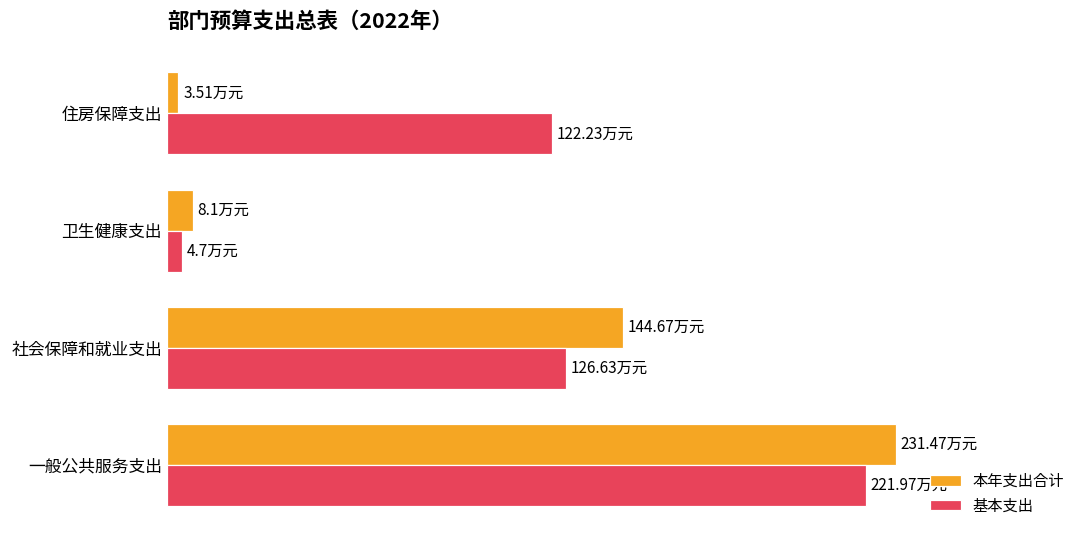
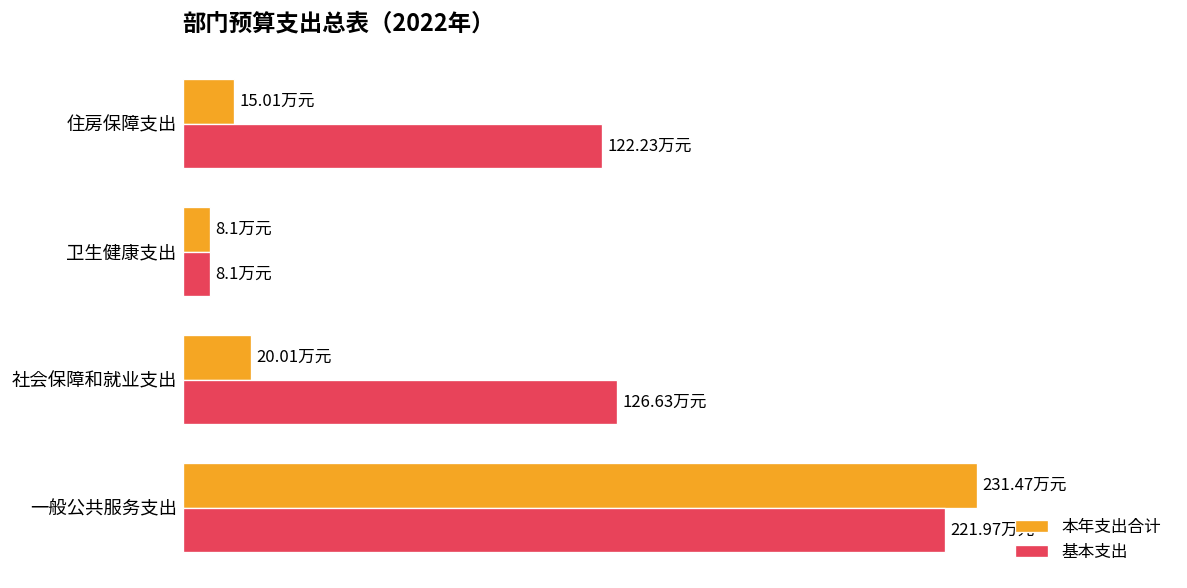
本年支出合计, 住房保障支出: 3.51 -> 15.01
基本支出, 卫生健康支出: 4.7 -> 8.1
本年支出合计, 社会保障和就业支出: 144.67 -> 20.01
